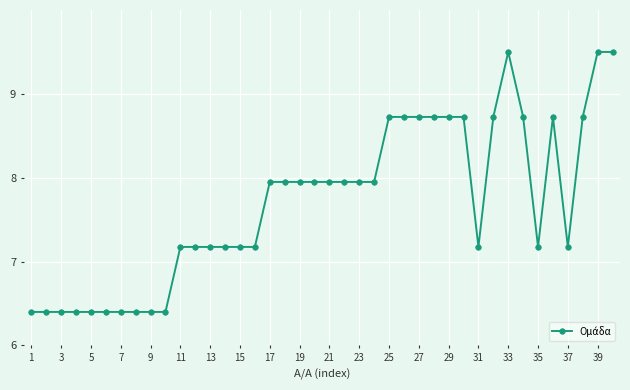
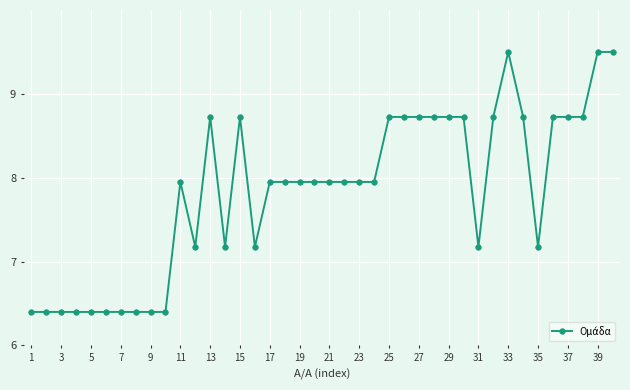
11: 7.2 -> 8.0
13: 7.2 -> 8.7
15: 7.2 -> 8.7
37: 7.2 -> 8.7
